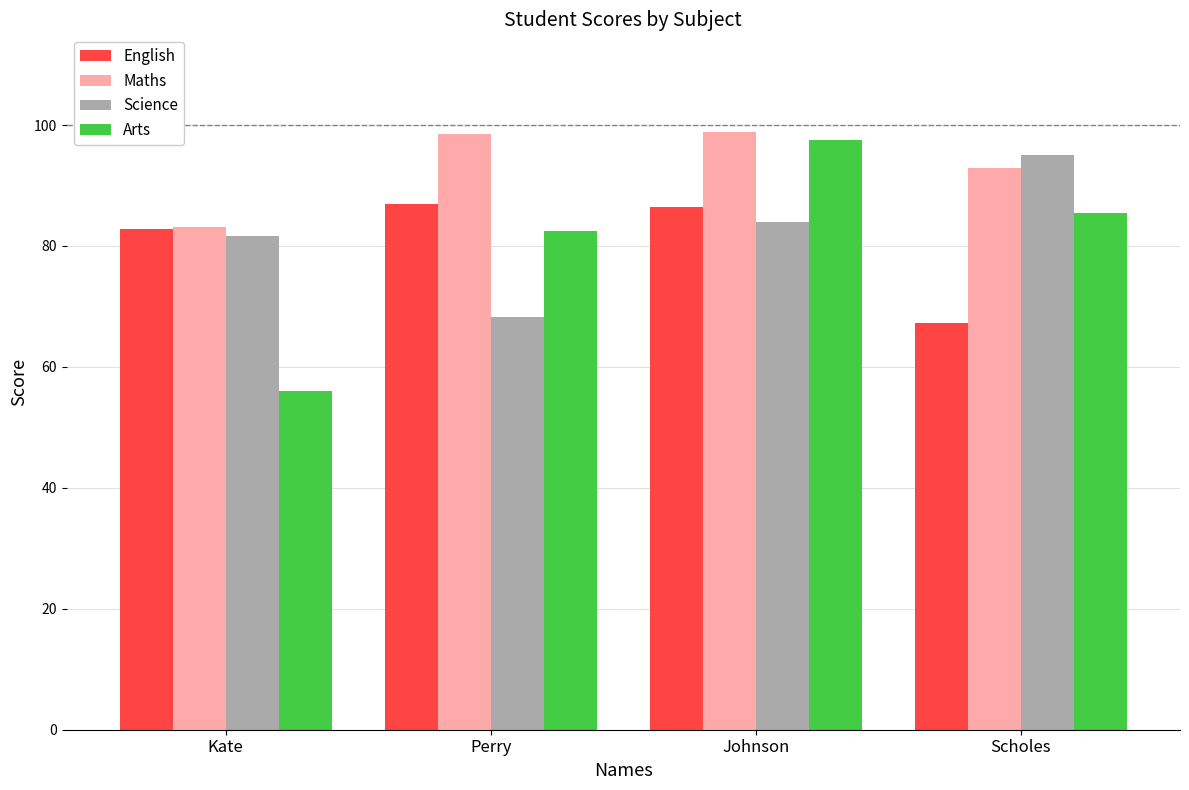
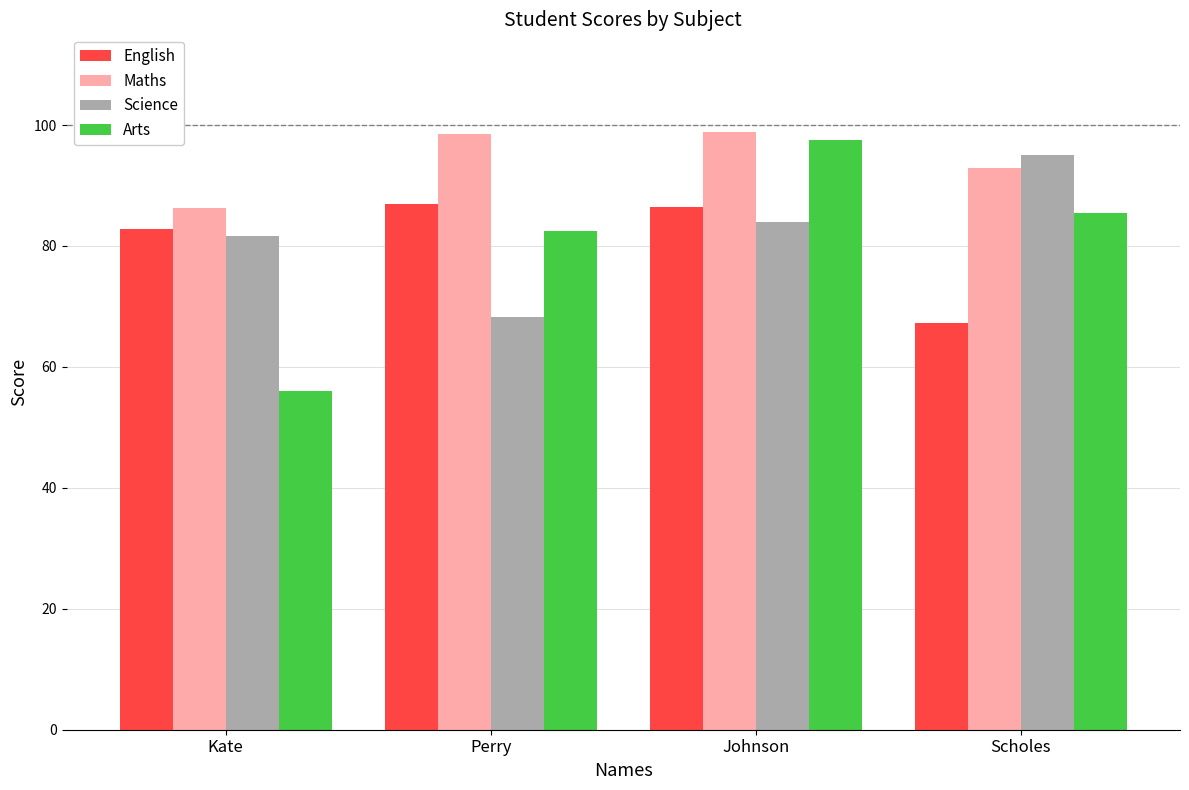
Maths, Kate: 83 -> 86
